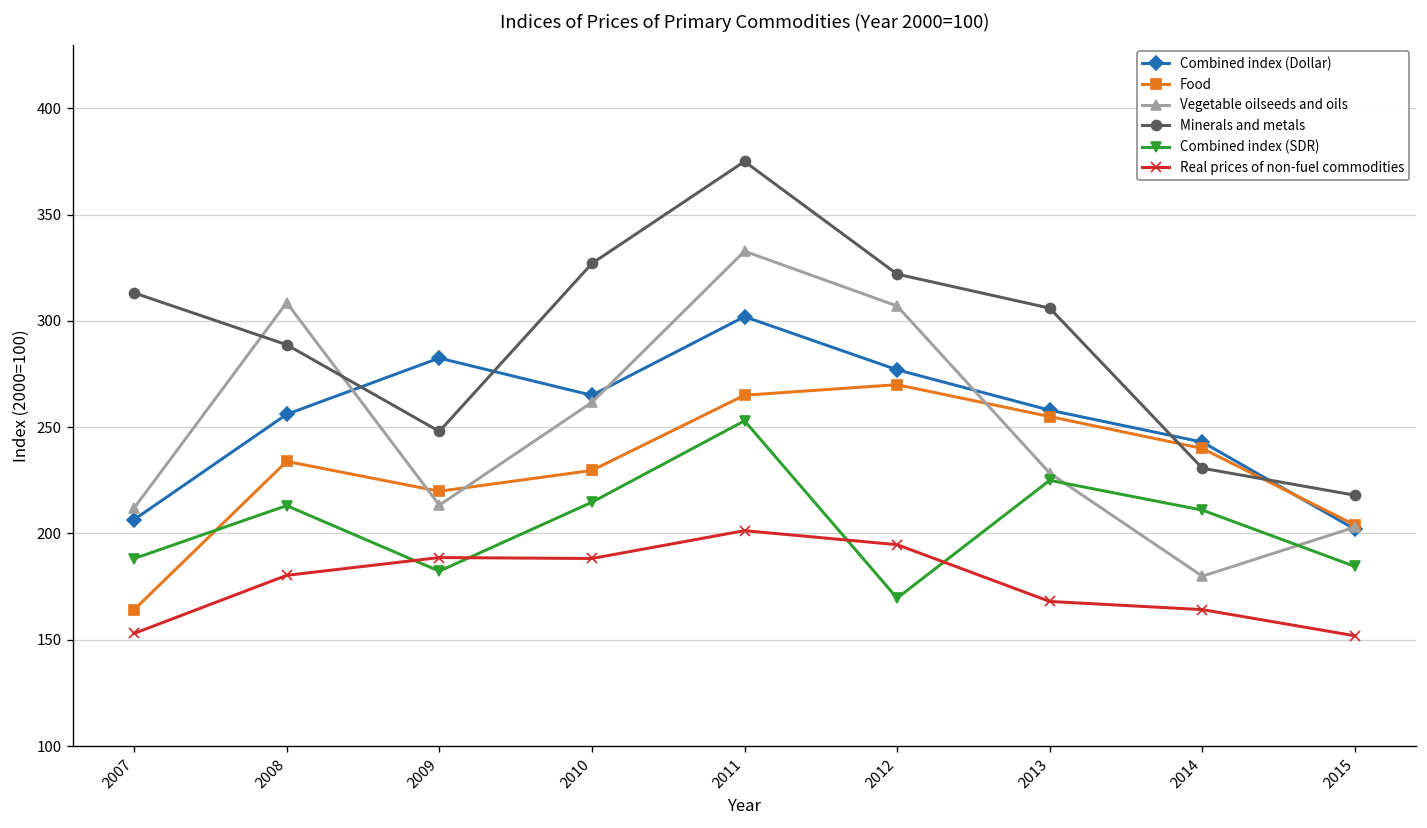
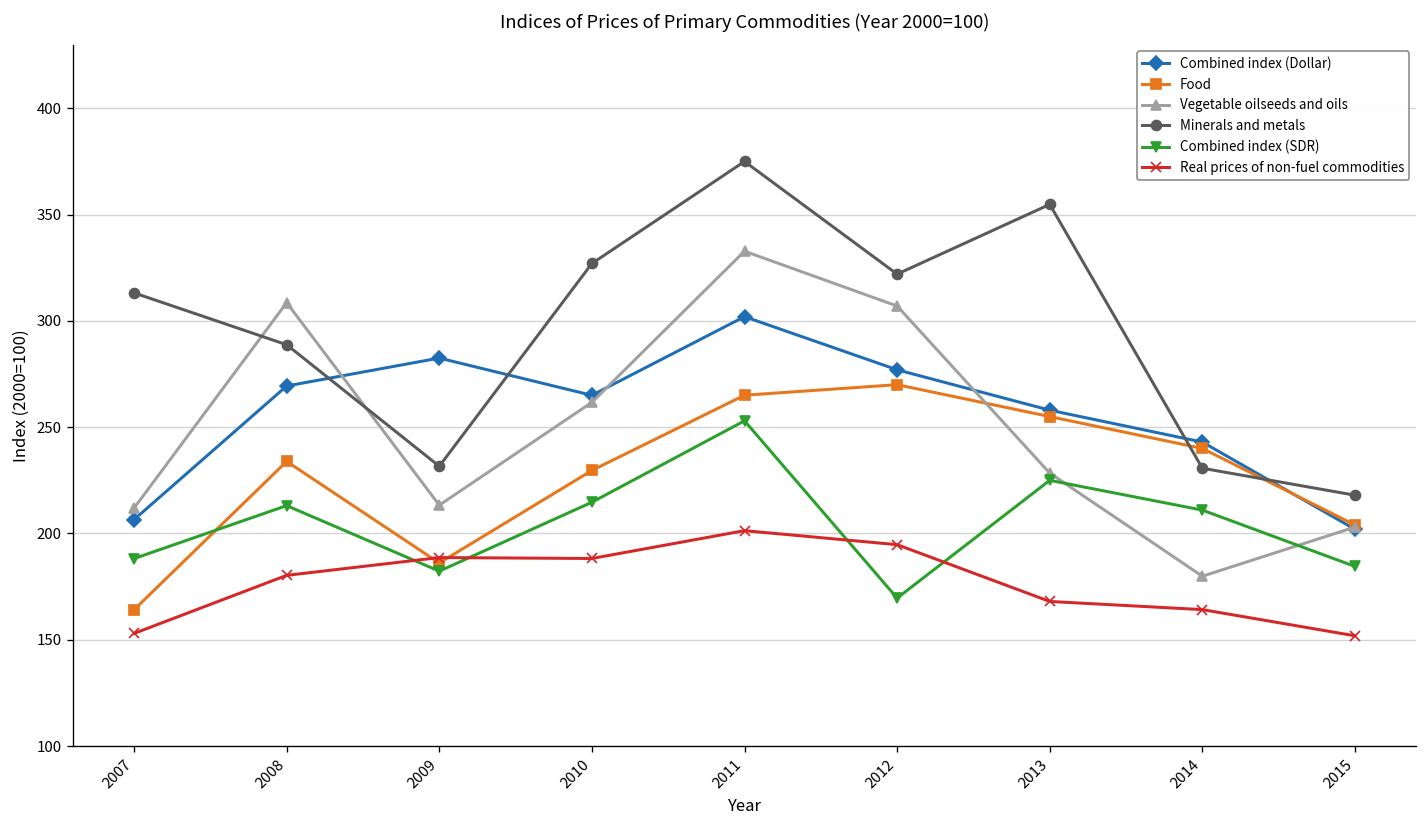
Combined index (Dollar), 2008: 256 -> 269
Food, 2009: 220 -> 186
Minerals and metals, 2009: 248 -> 232
Minerals and metals, 2013: 306 -> 355
